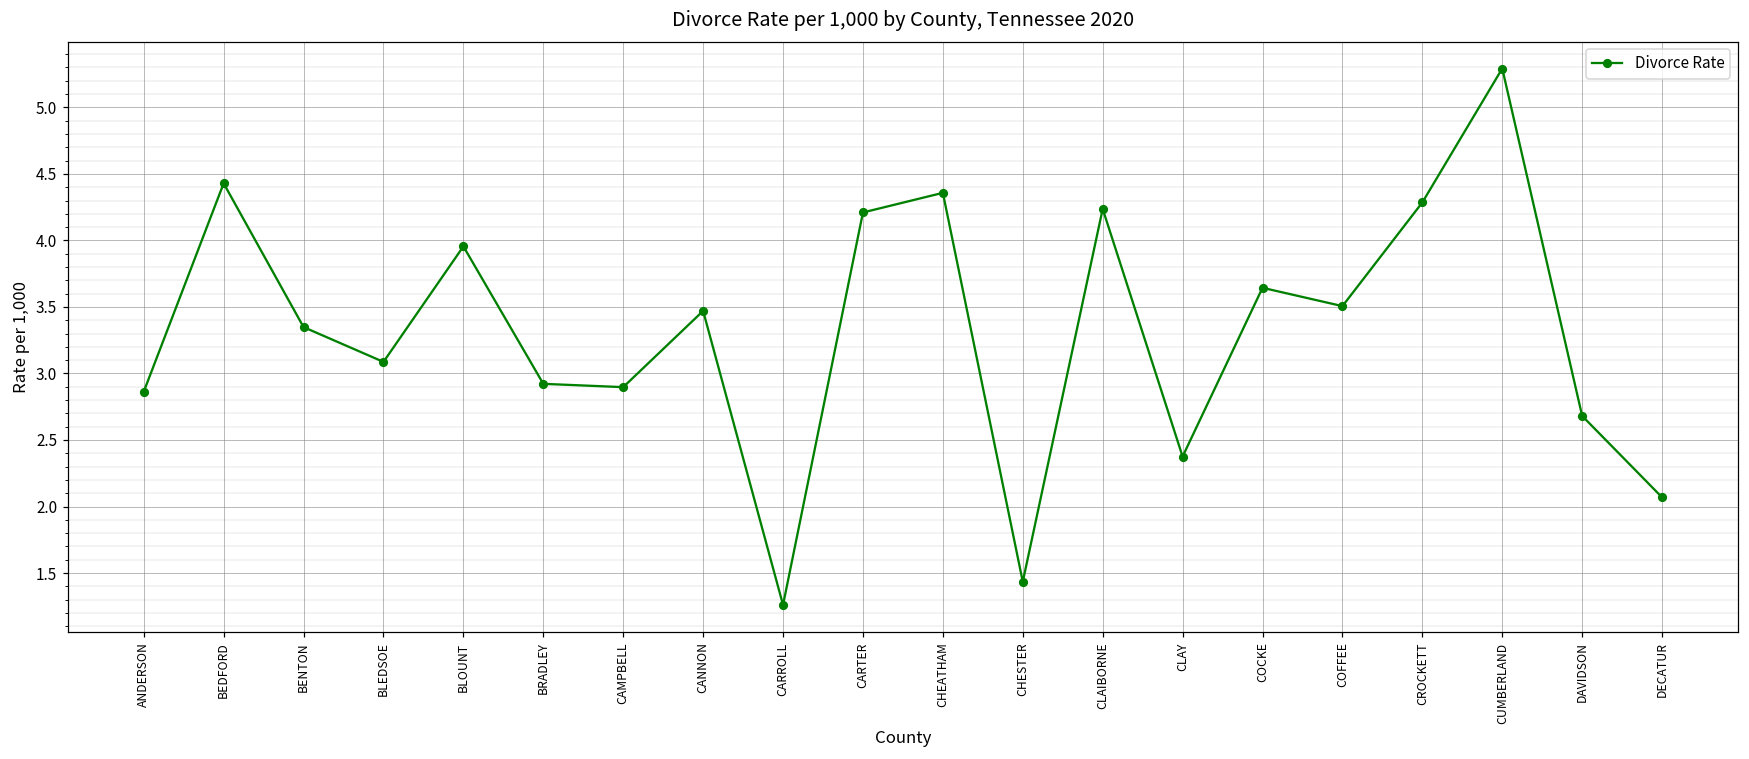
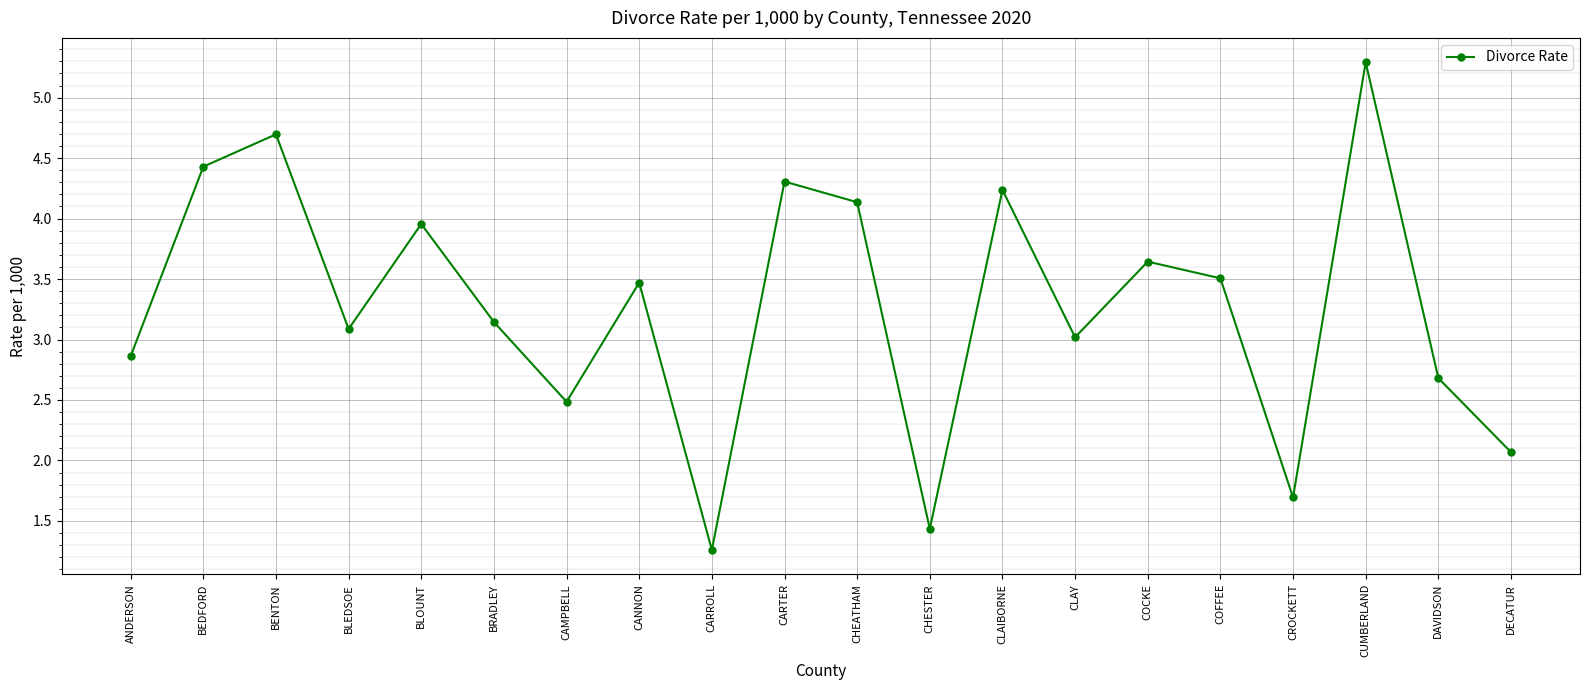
BENTON: 3.35 -> 4.70
BRADLEY: 2.92 -> 3.14
CAMPBELL: 2.90 -> 2.49
CARTER: 4.21 -> 4.31
CHEATHAM: 4.36 -> 4.14
CLAY: 2.38 -> 3.02
CROCKETT: 4.29 -> 1.69
